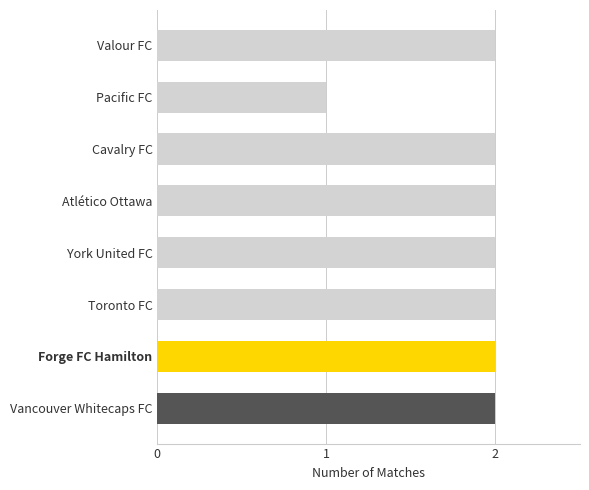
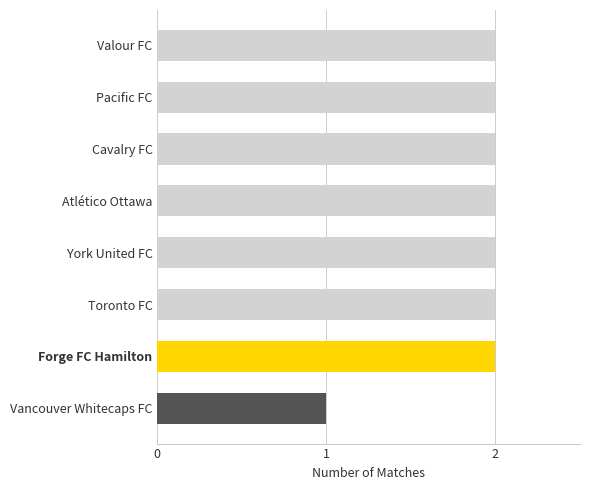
Pacific FC: 1 -> 2
Vancouver Whitecaps FC: 2 -> 1
